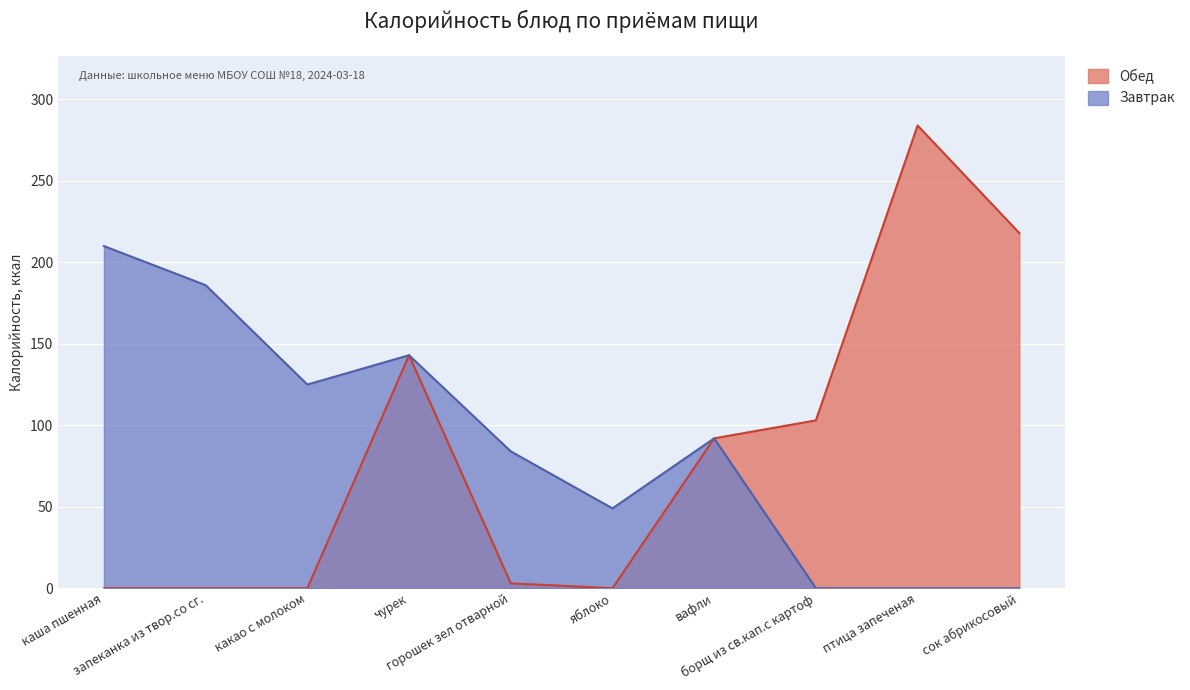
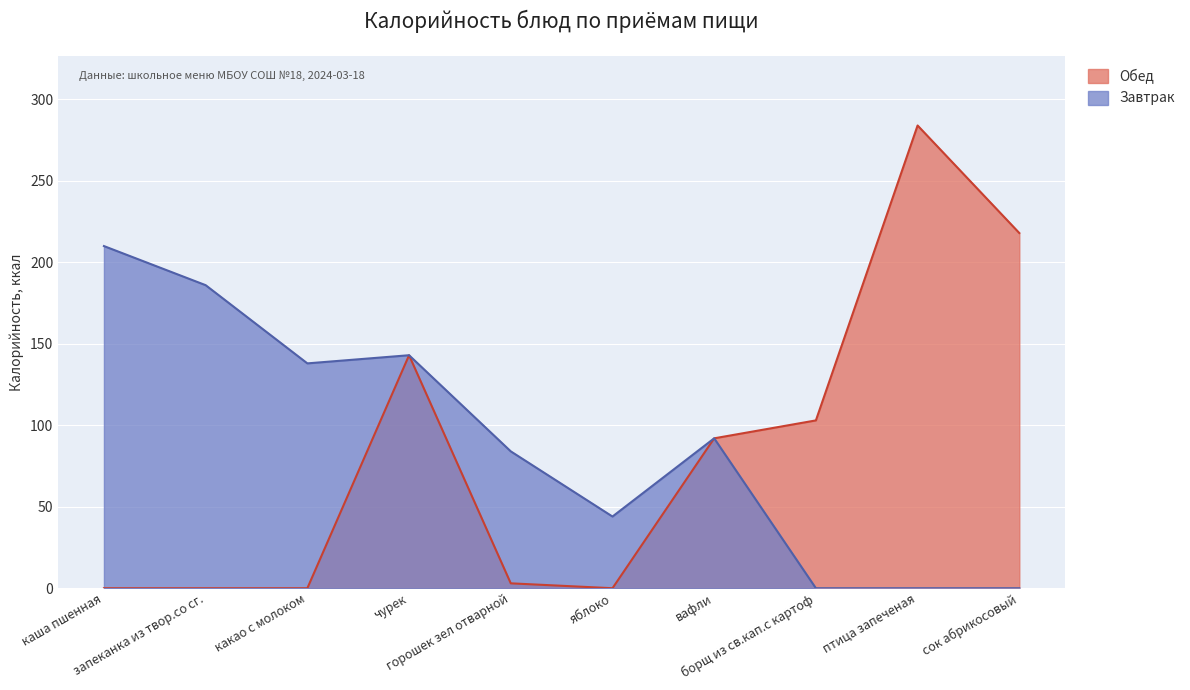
Завтрак, какао с молоком: 125 -> 138
Завтрак, яблоко: 49 -> 44
